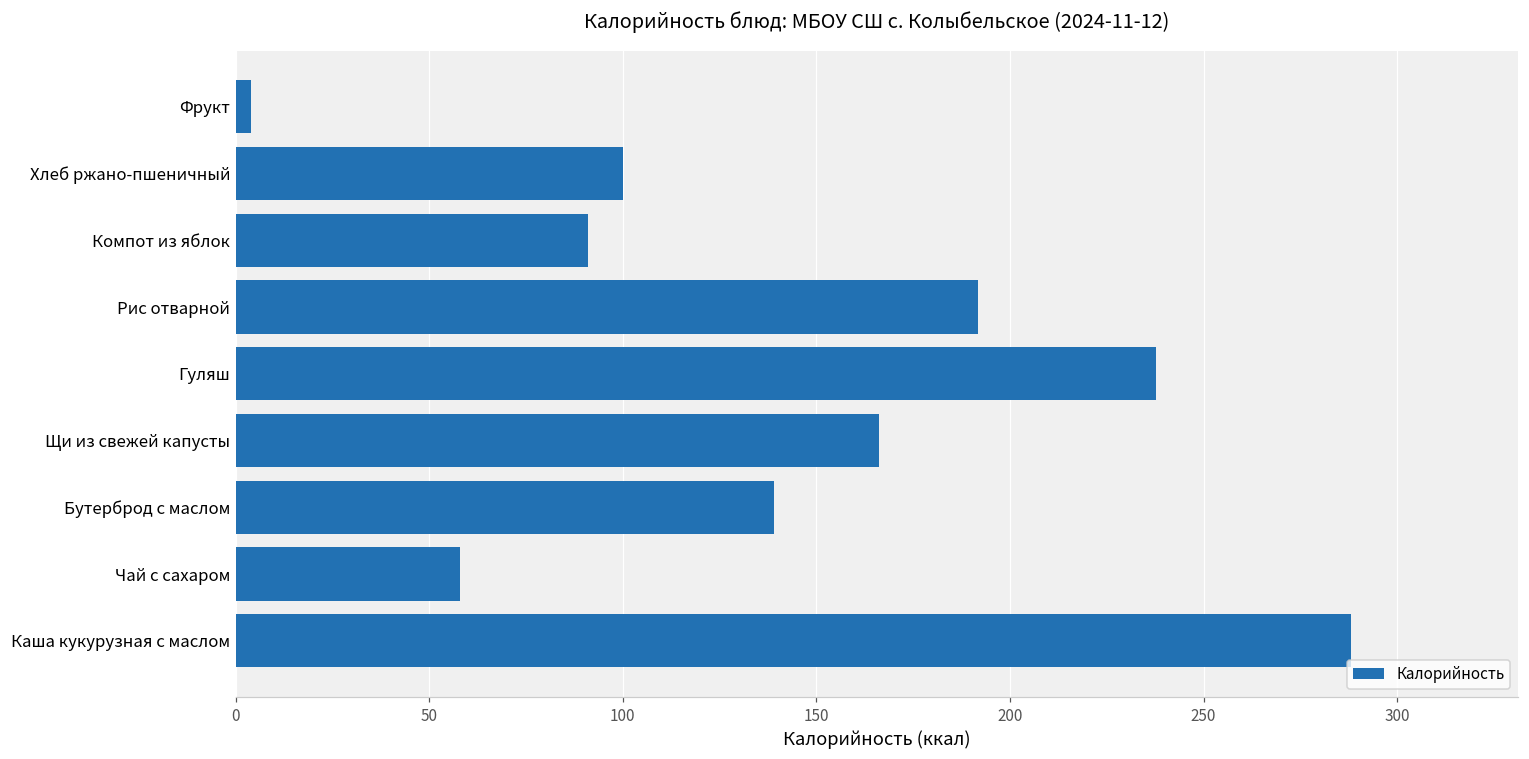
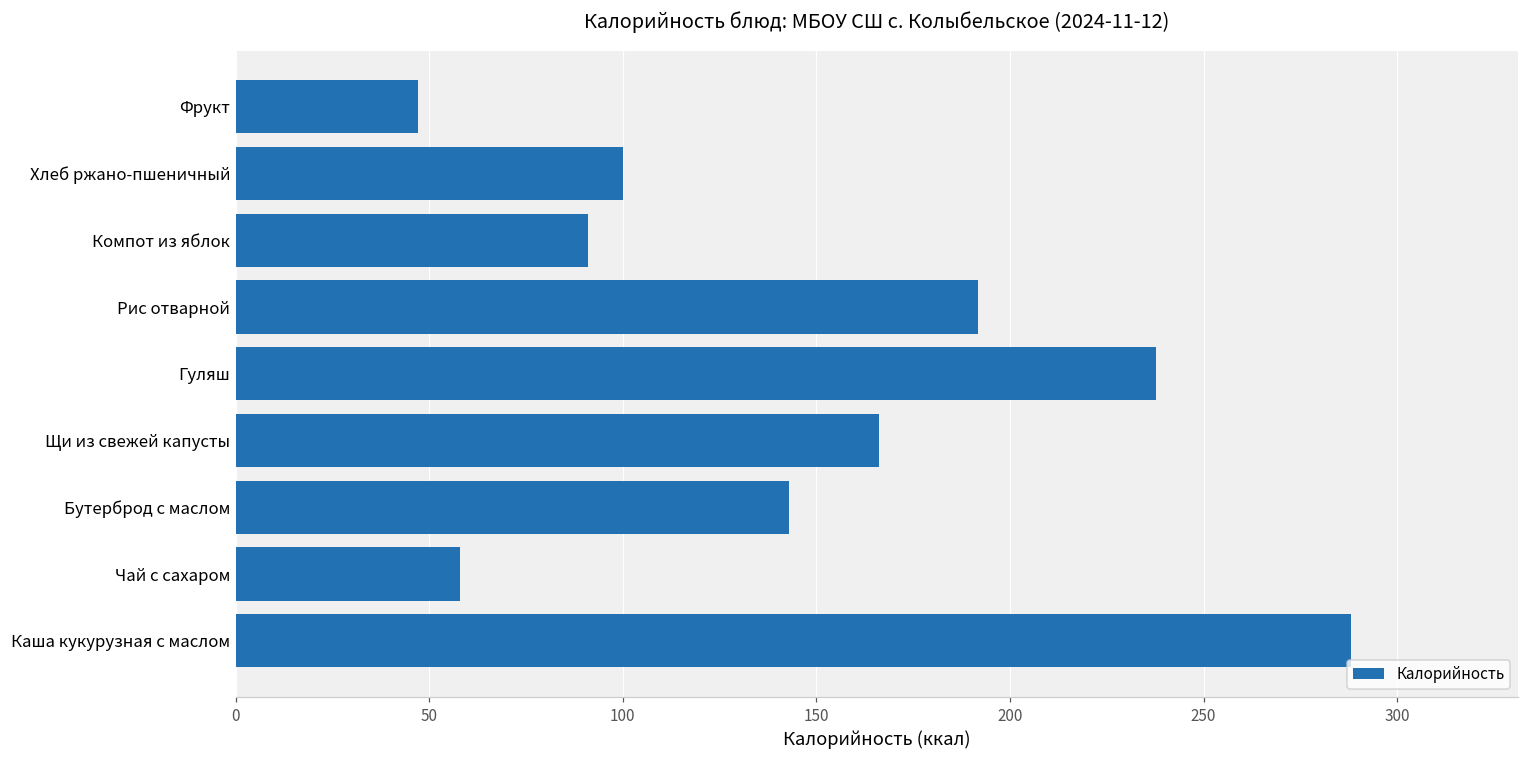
Фрукт: 4 -> 47
Бутерброд с маслом: 139 -> 143
